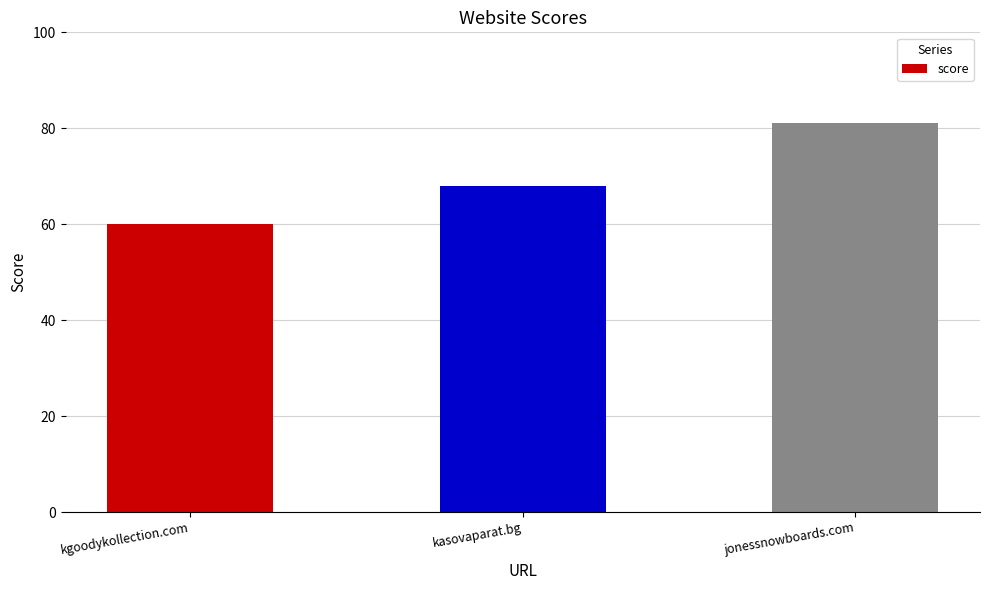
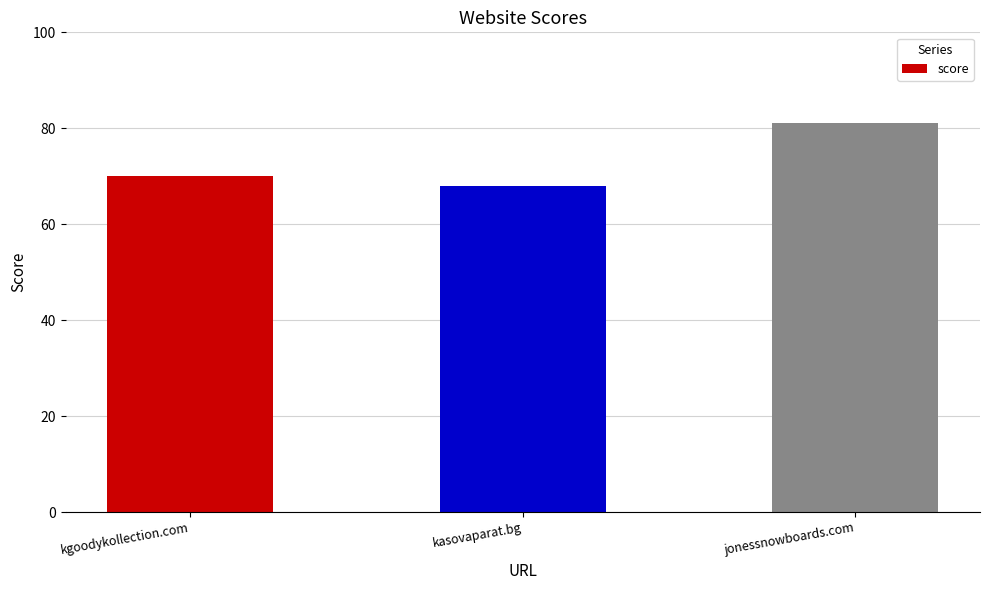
kgoodykollection.com: 60 -> 70
